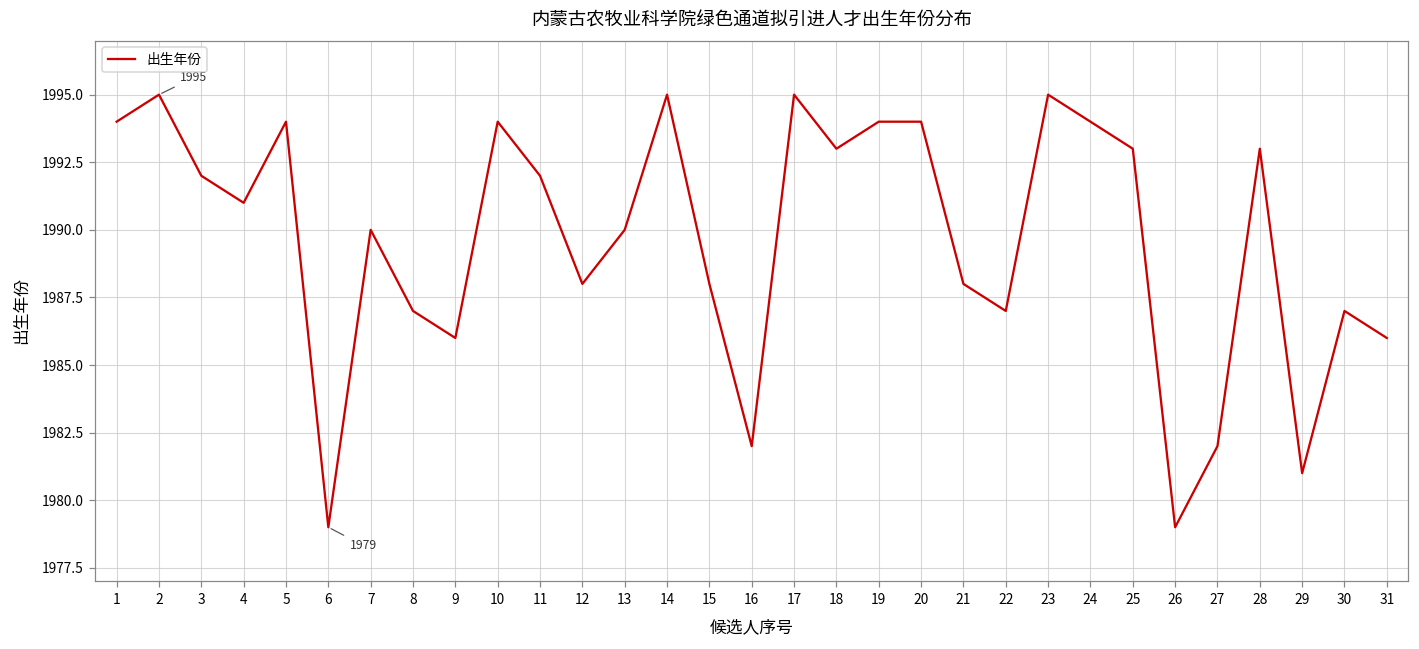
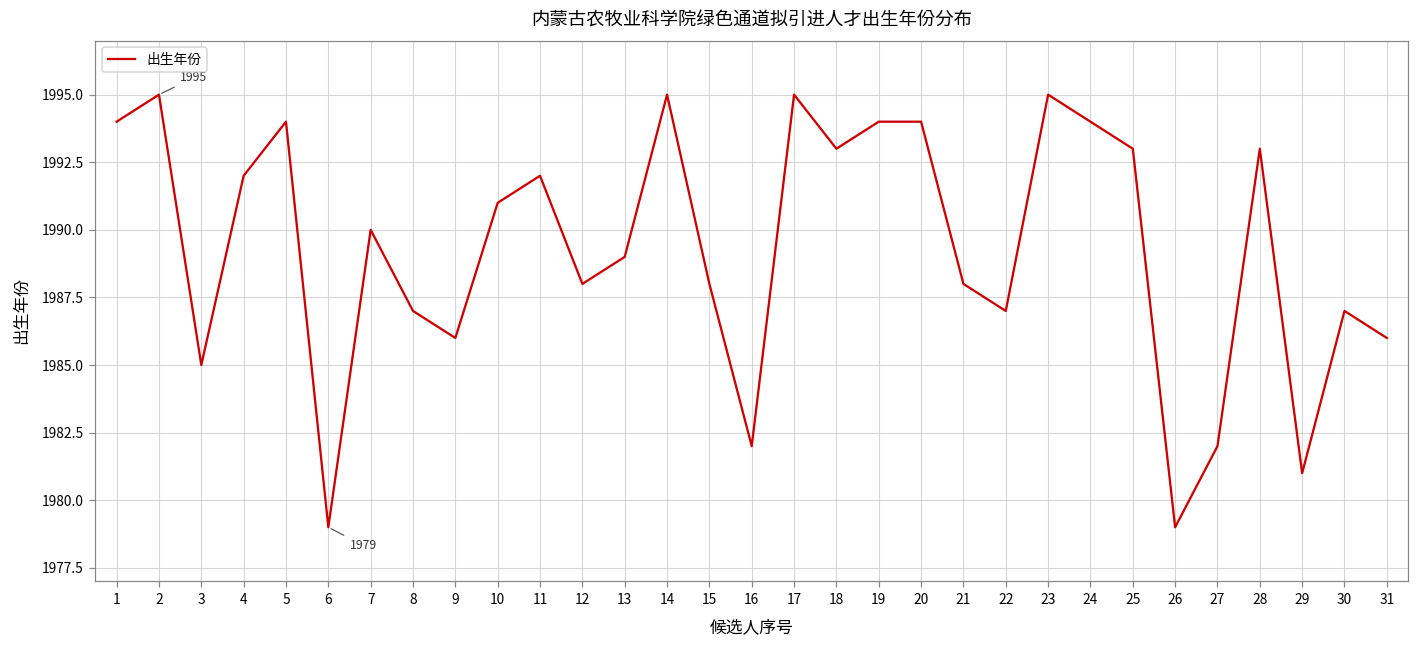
3: 1992 -> 1985
4: 1991 -> 1992
10: 1994 -> 1991
13: 1990 -> 1989
